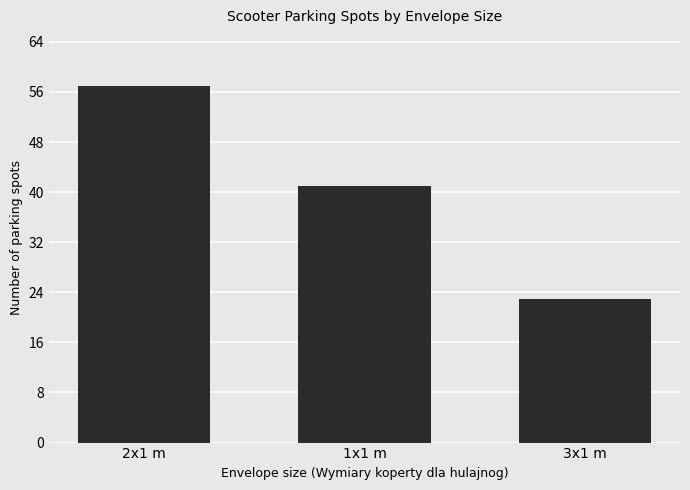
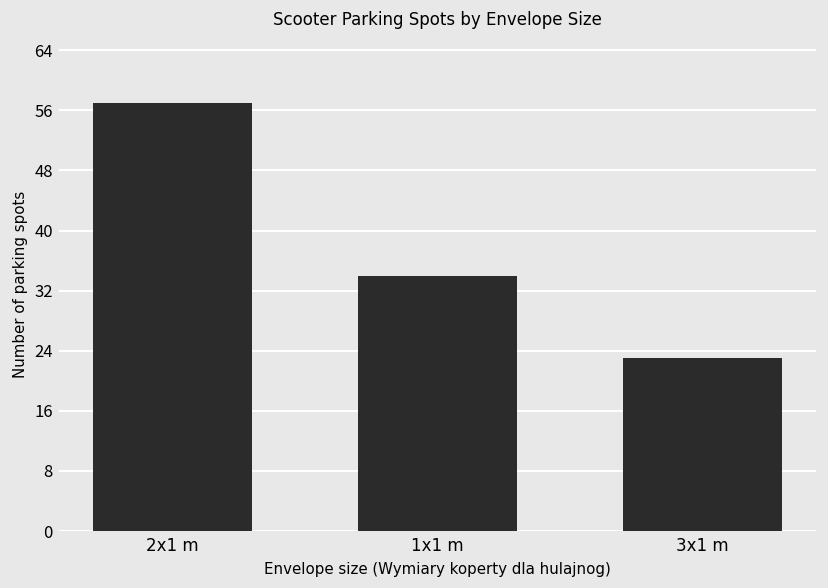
1x1 m: 41 -> 34
